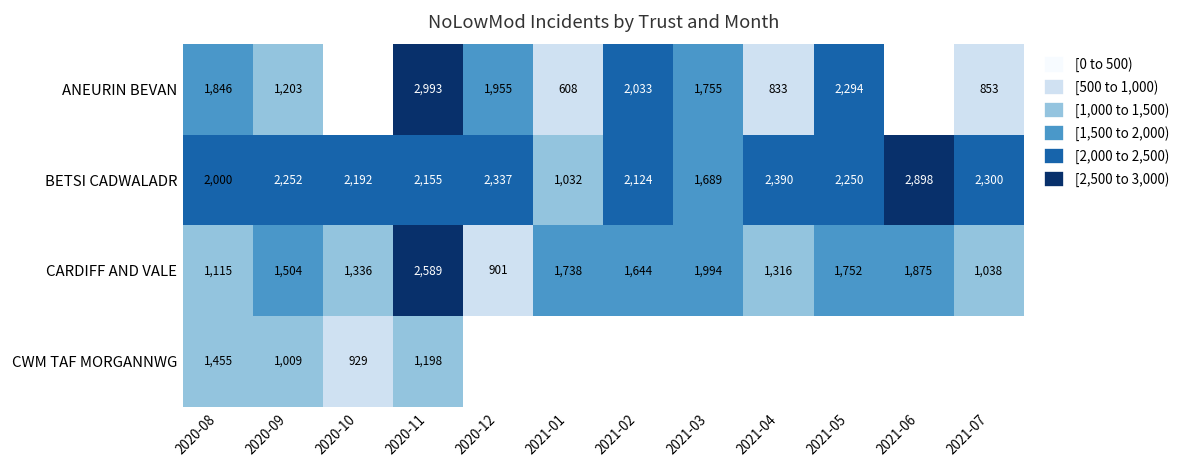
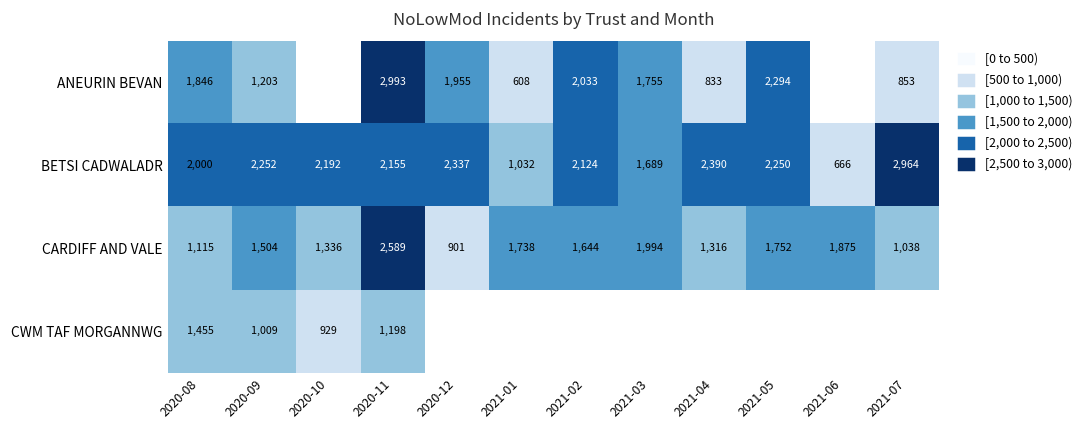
BETSI CADWALADR, 2021-06: 2,898 -> 666
BETSI CADWALADR, 2021-07: 2,300 -> 2,964
